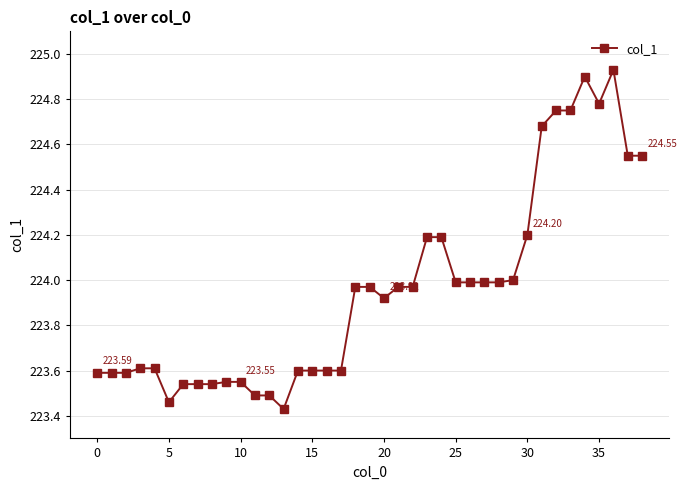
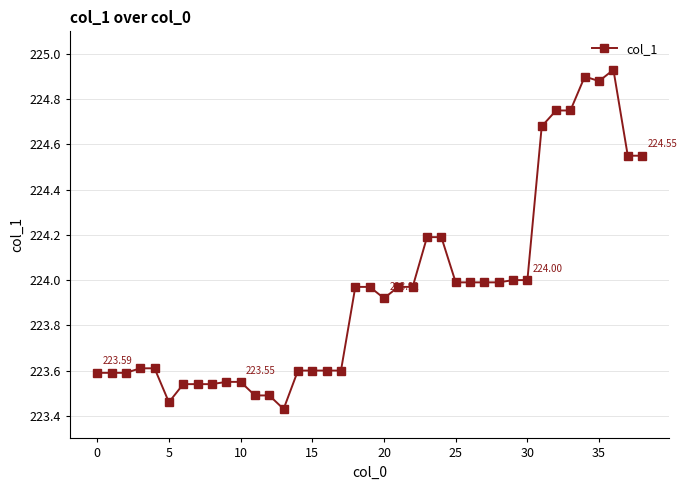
30: 224.20 -> 224.00
35: 224.78 -> 224.88
